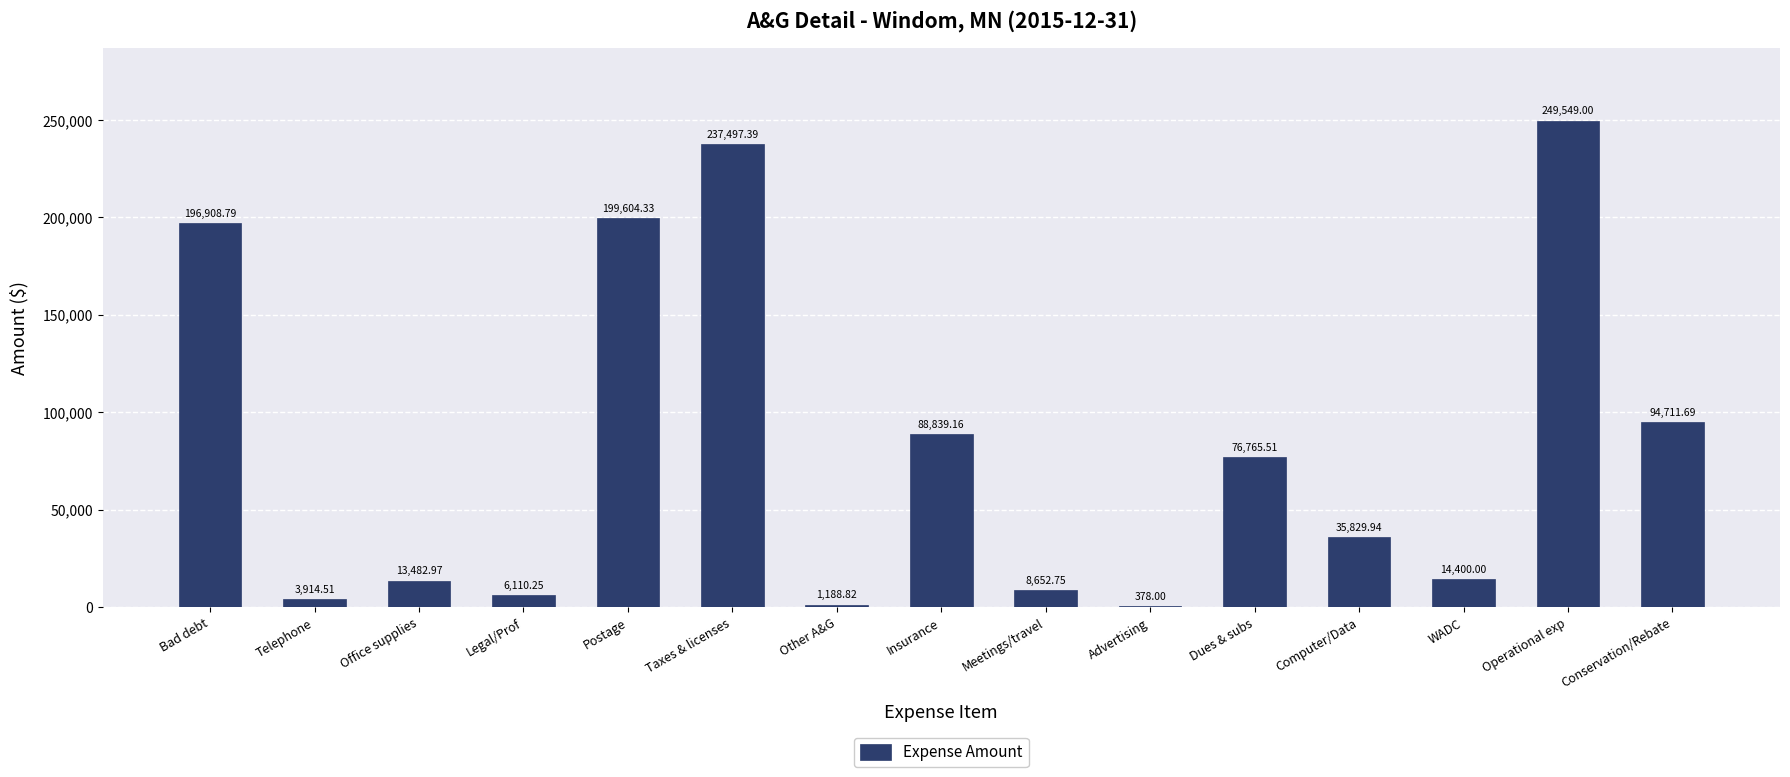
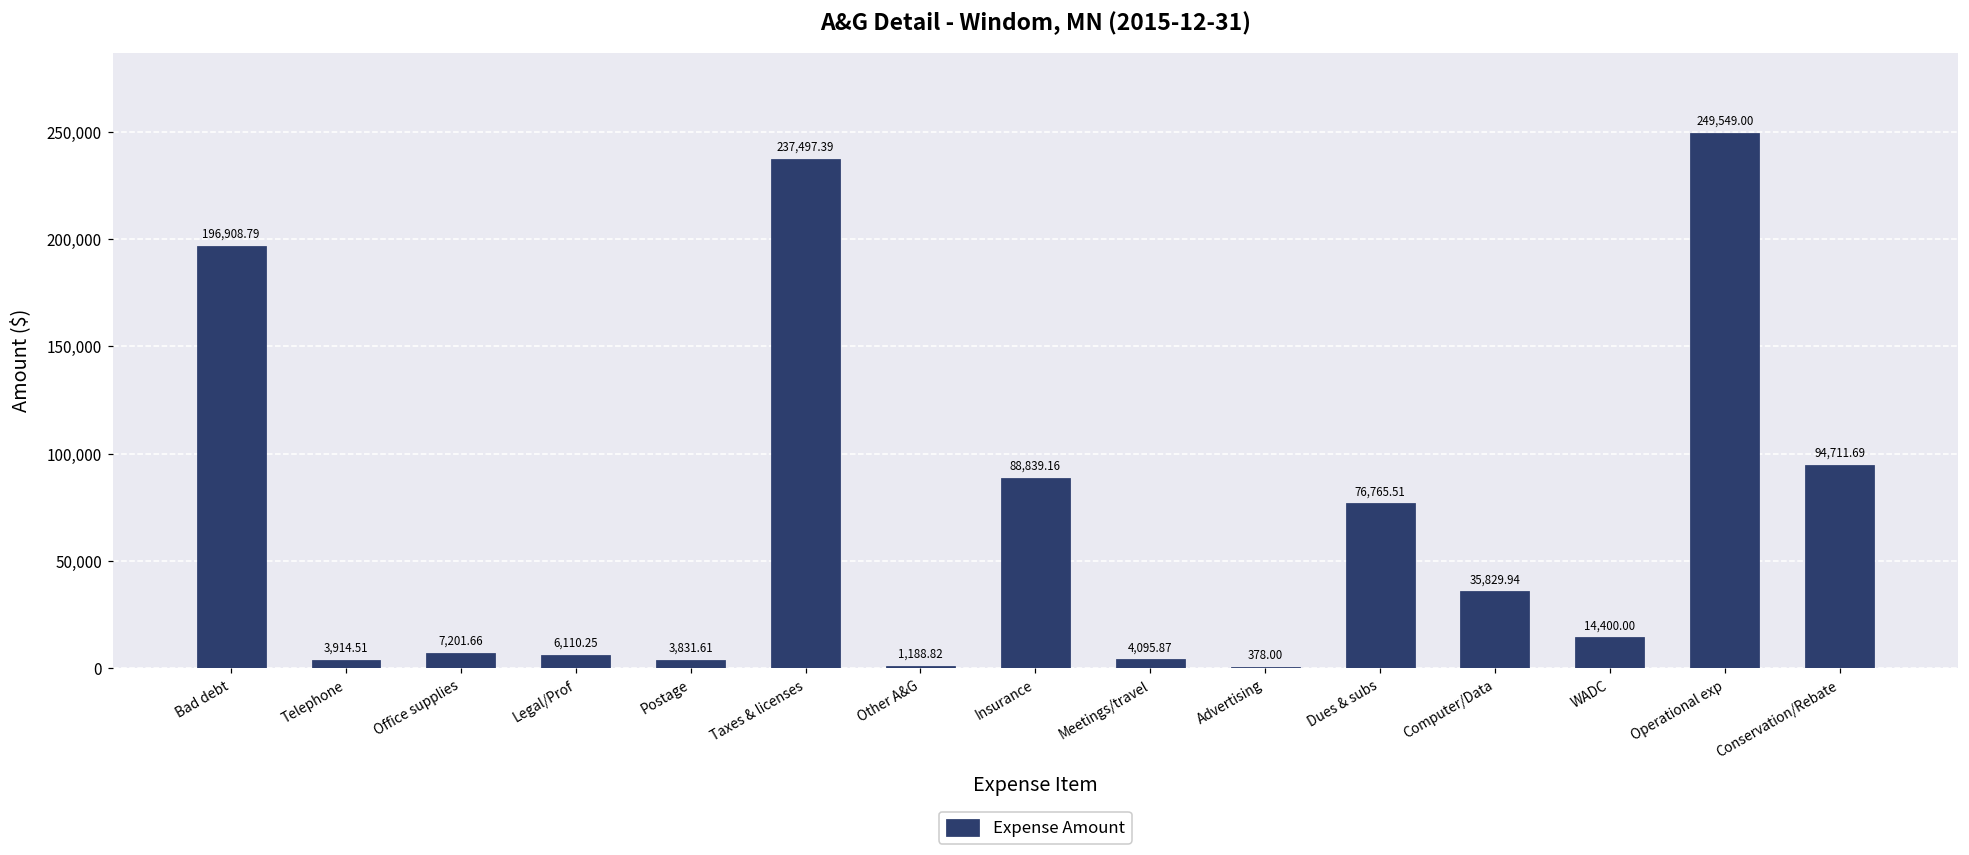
Office supplies: 13,482.97 -> 7,201.66
Postage: 199,604.33 -> 3,831.61
Meetings/travel: 8,652.75 -> 4,095.87
